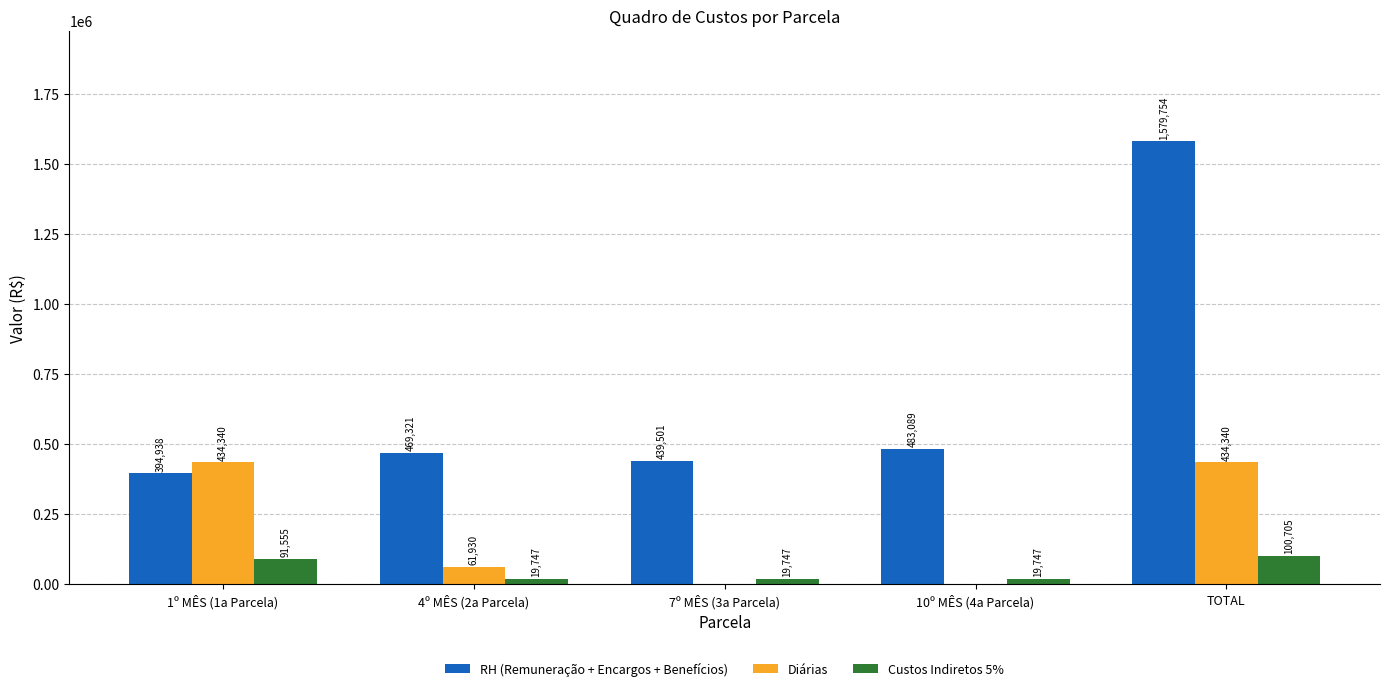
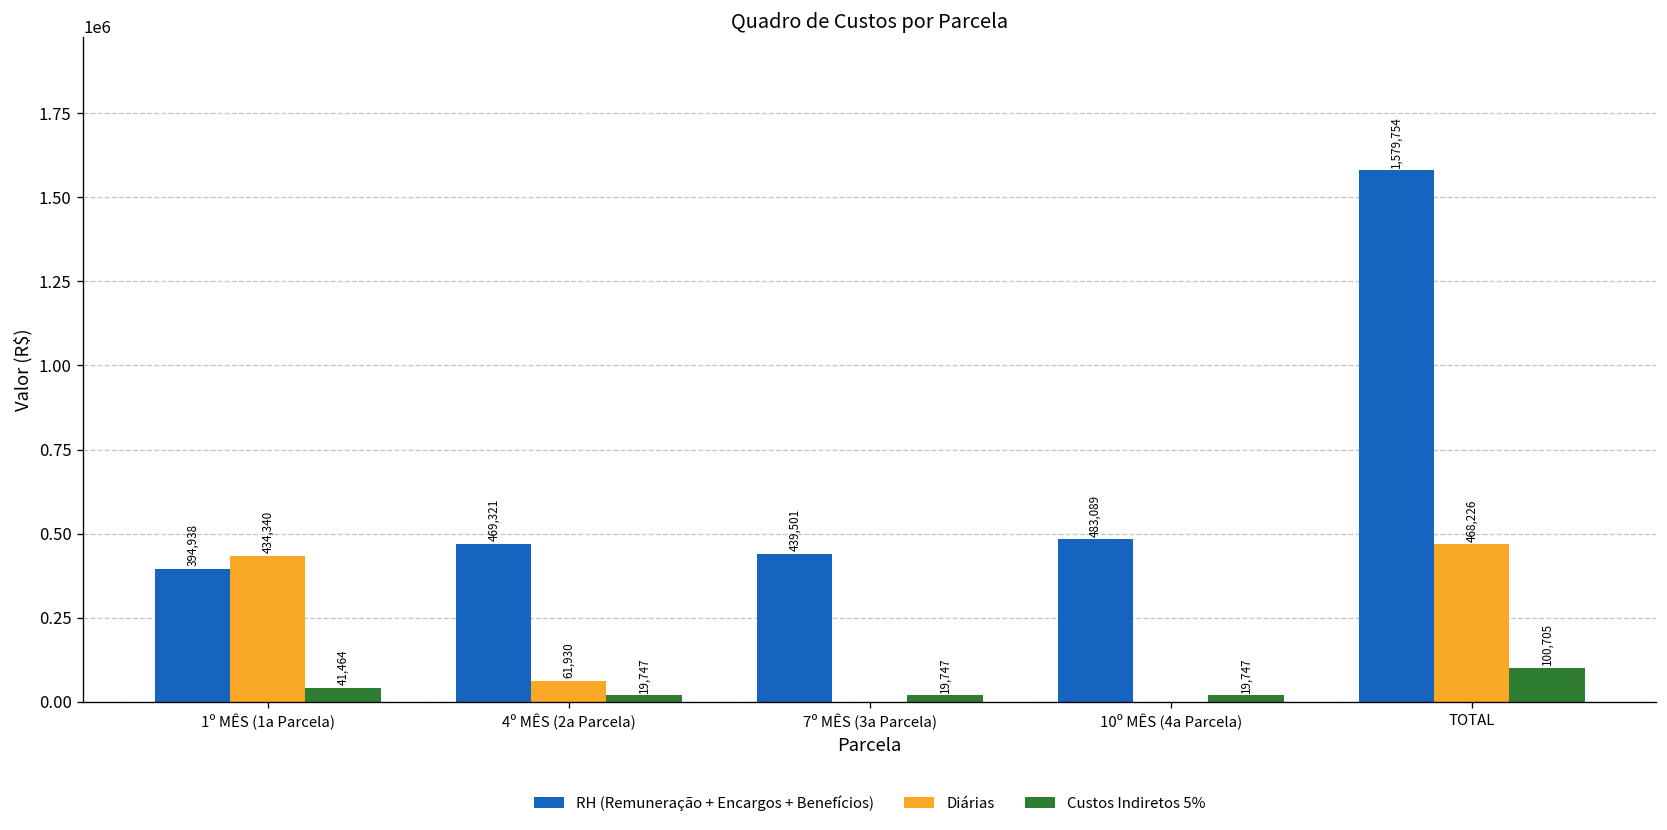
Custos Indiretos 5%, 1º MÊS (1a Parcela): 91,555 -> 41,464
Diárias, TOTAL: 434,340 -> 468,226
